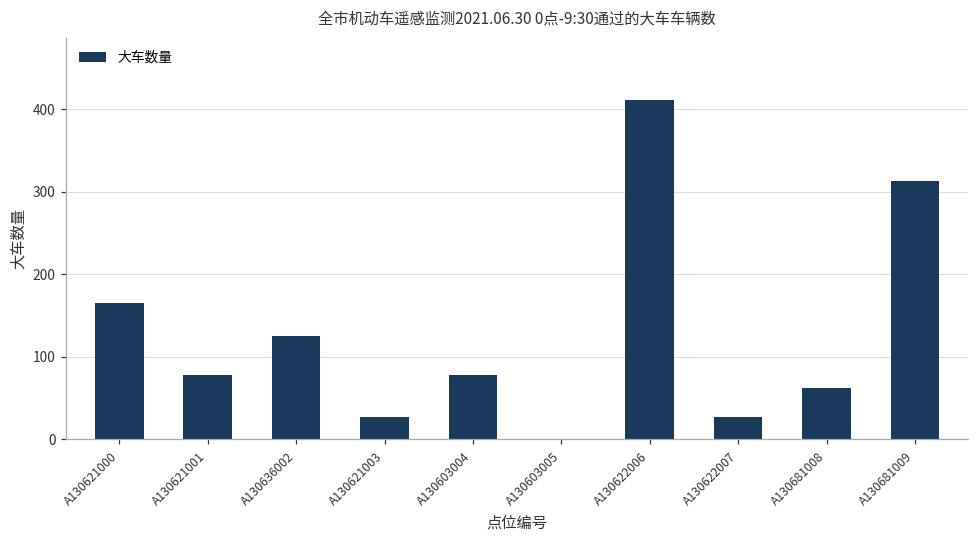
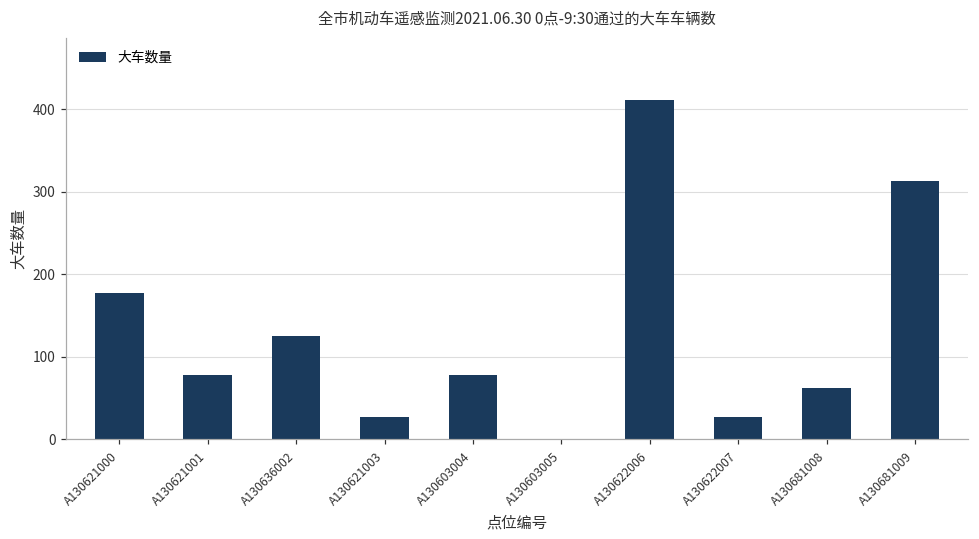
A130621000: 170 -> 180
